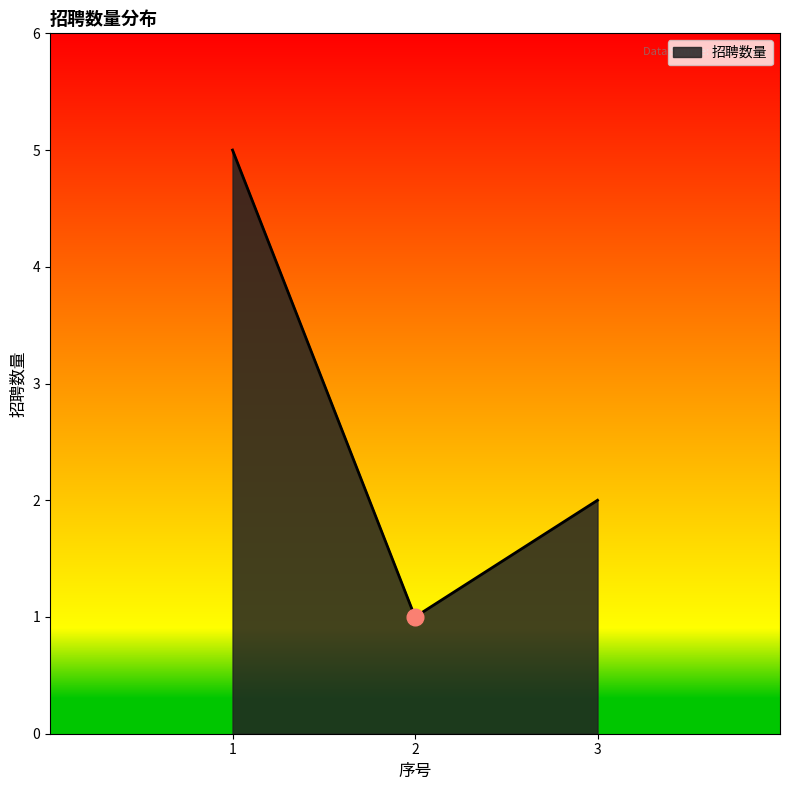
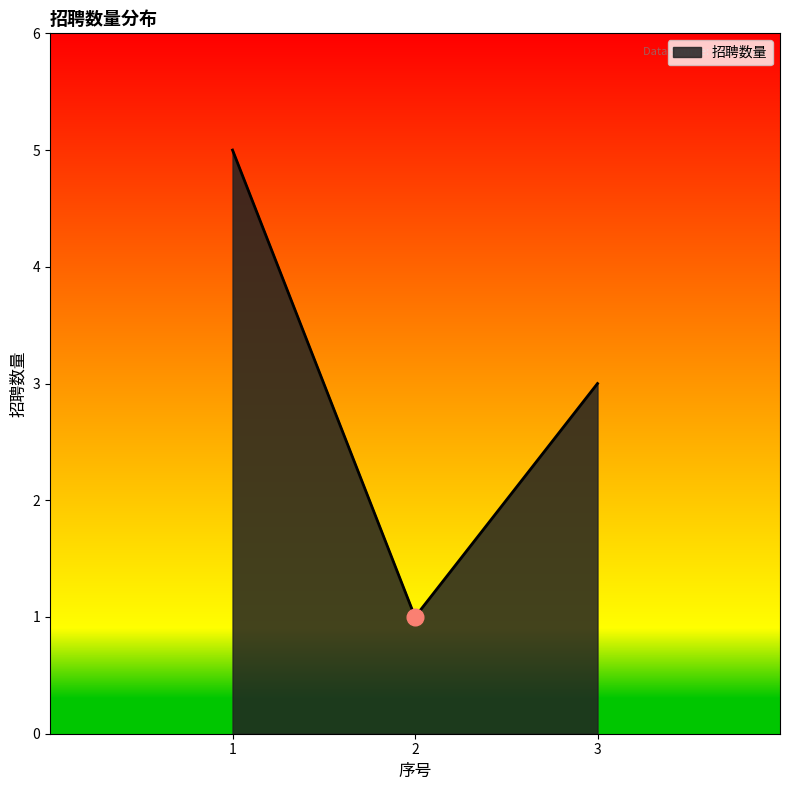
招聘数量, 3: 2 -> 3
